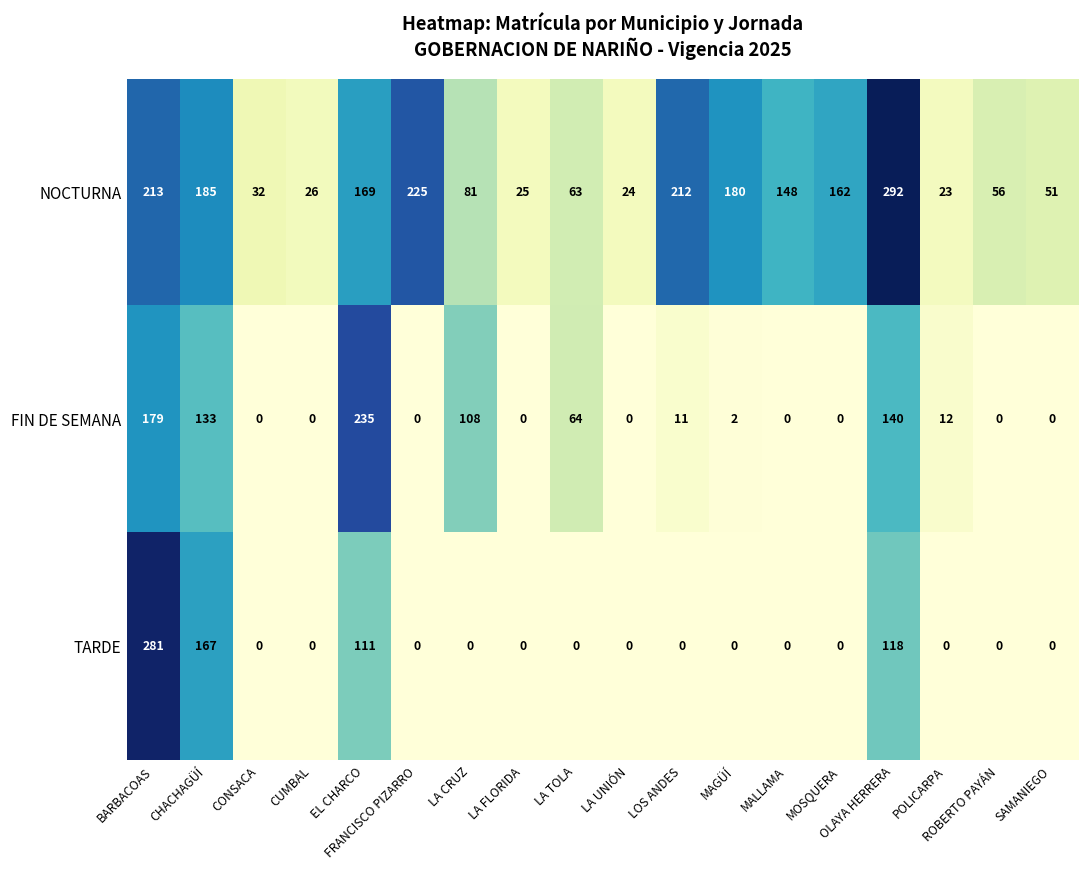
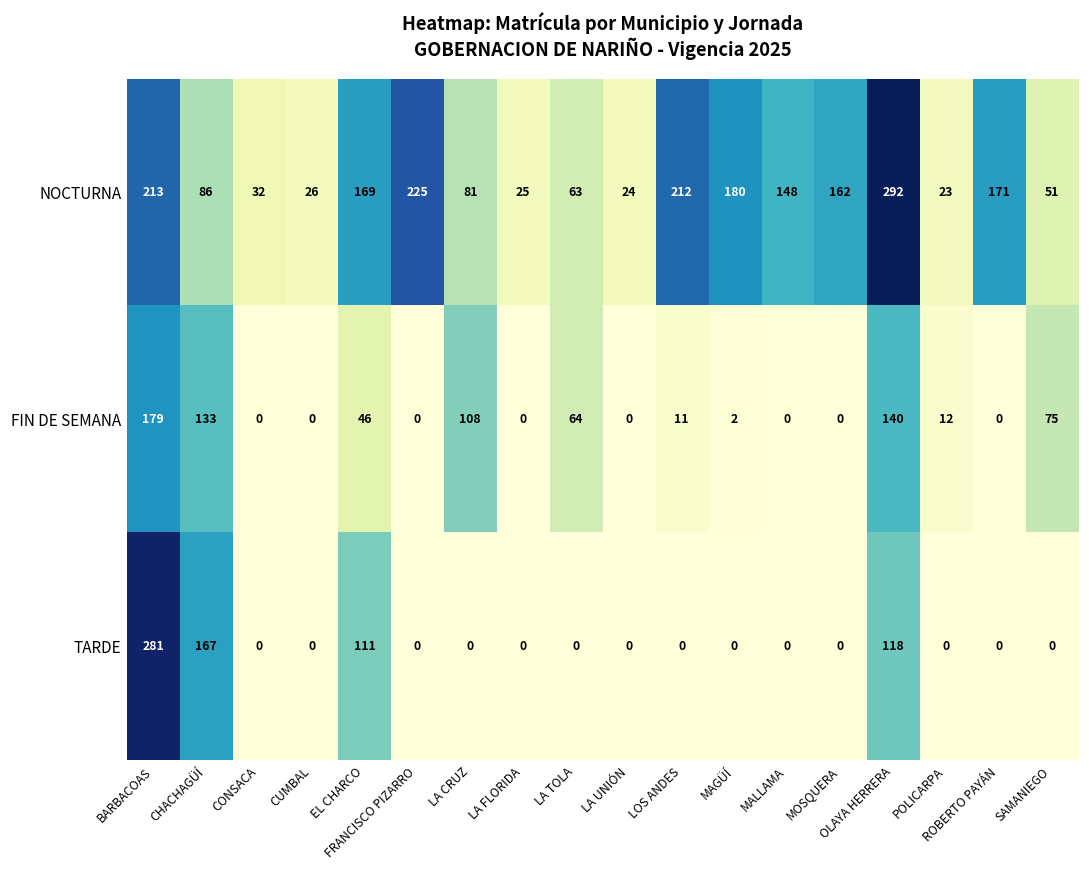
NOCTURNA, CHACHAGÜÍ: 185 -> 86
NOCTURNA, ROBERTO PAYÁN: 56 -> 171
FIN DE SEMANA, EL CHARCO: 235 -> 46
FIN DE SEMANA, SAMANIEGO: 0 -> 75
